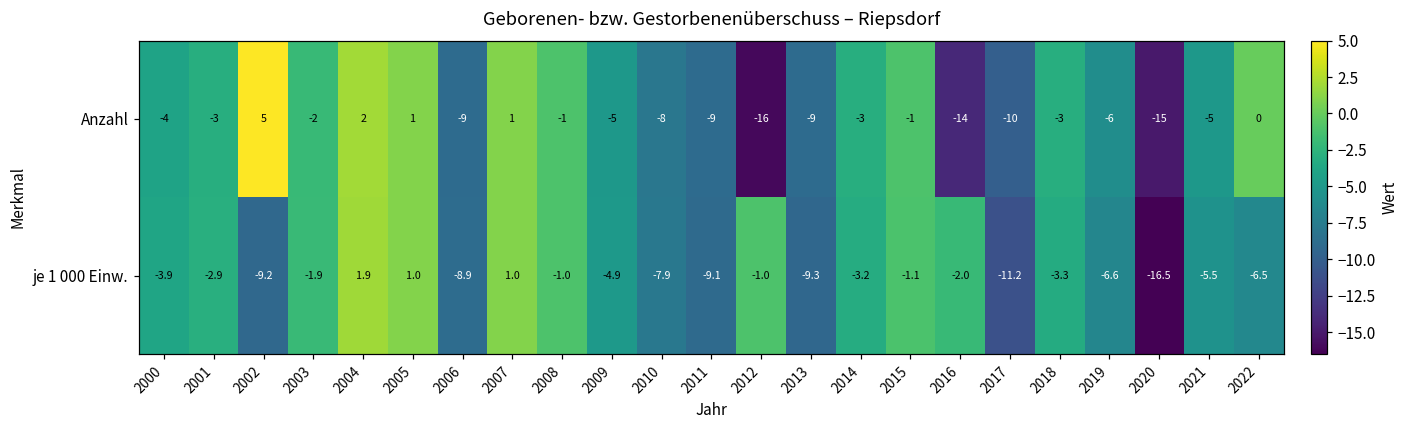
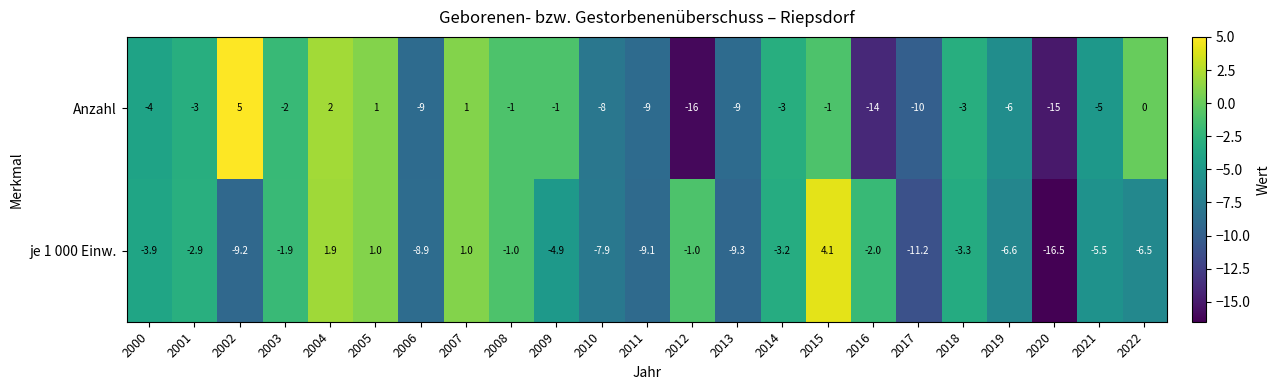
Anzahl, 2009: -5 -> -1
je 1 000 Einw., 2015: -1.1 -> 4.1
